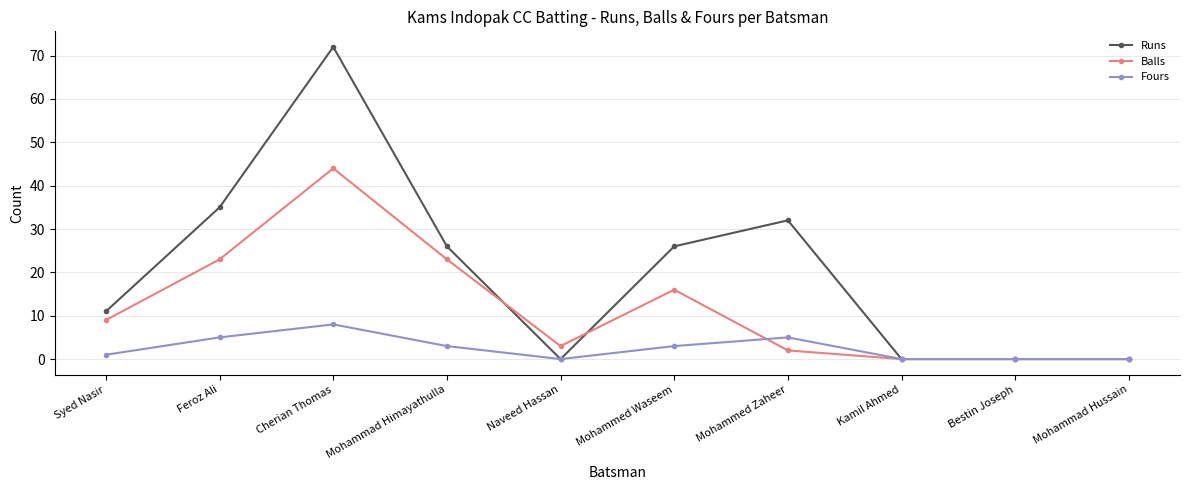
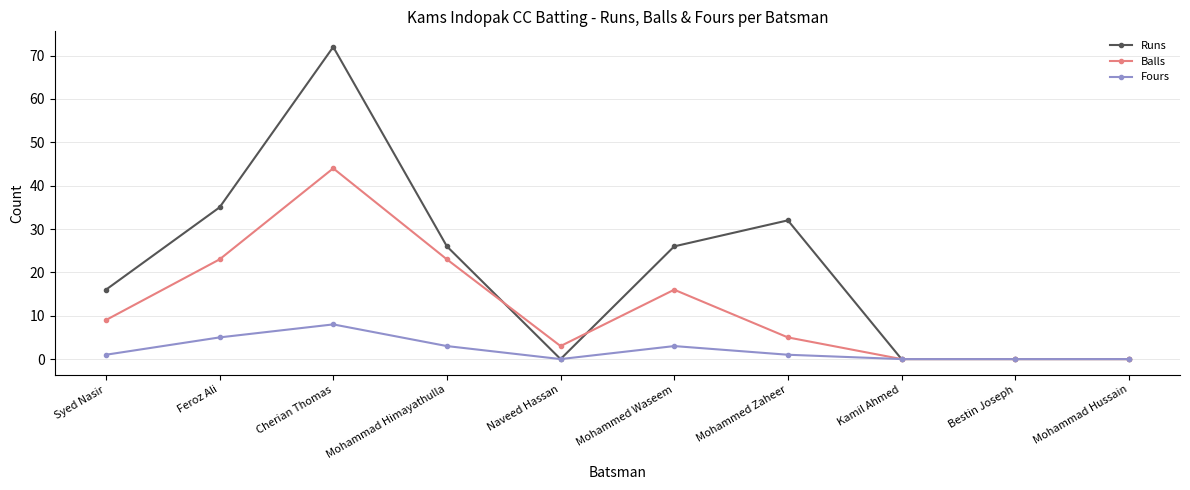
Runs, Syed Nasir: 11 -> 16
Balls, Mohammed Zaheer: 2 -> 5
Fours, Mohammed Zaheer: 5 -> 1
